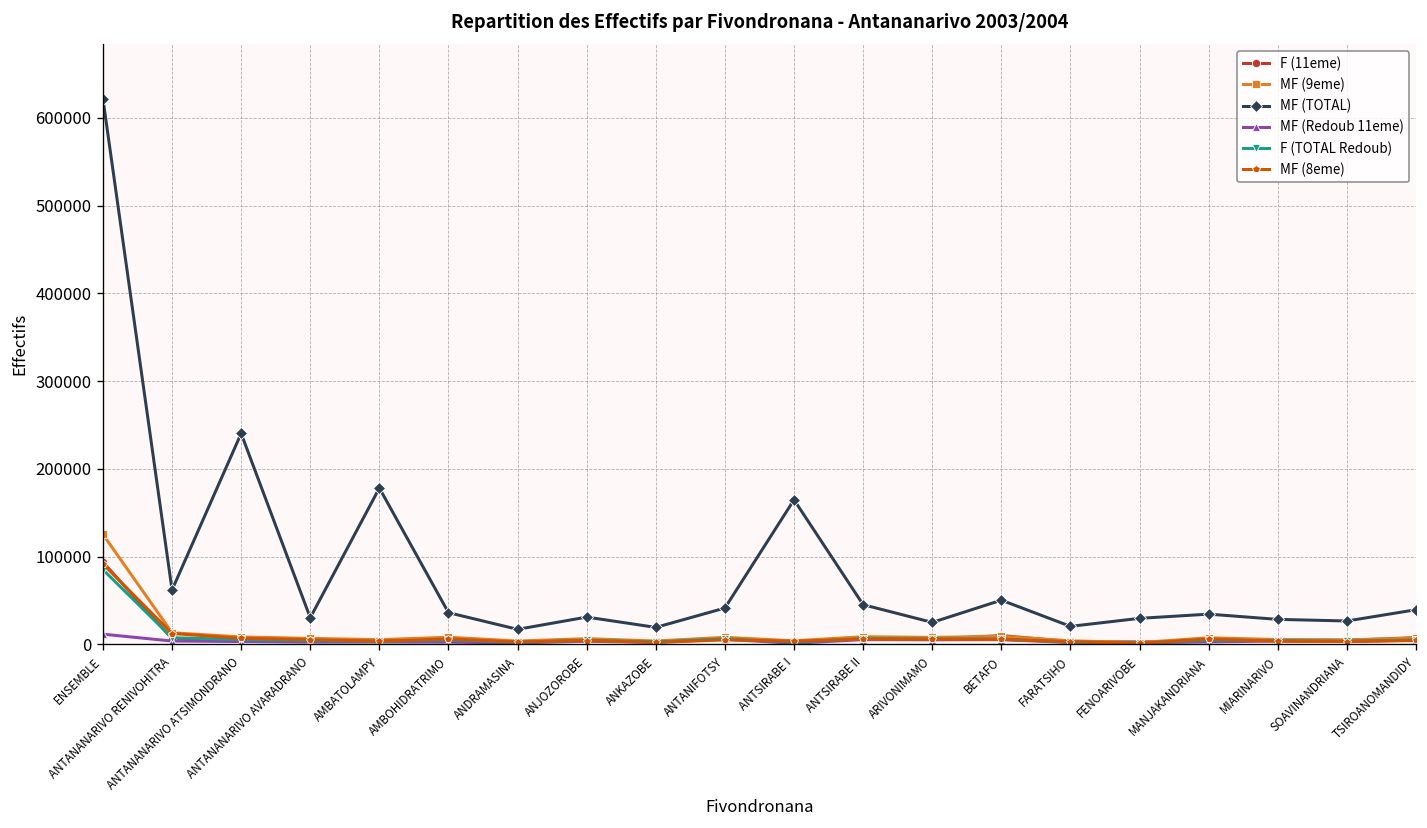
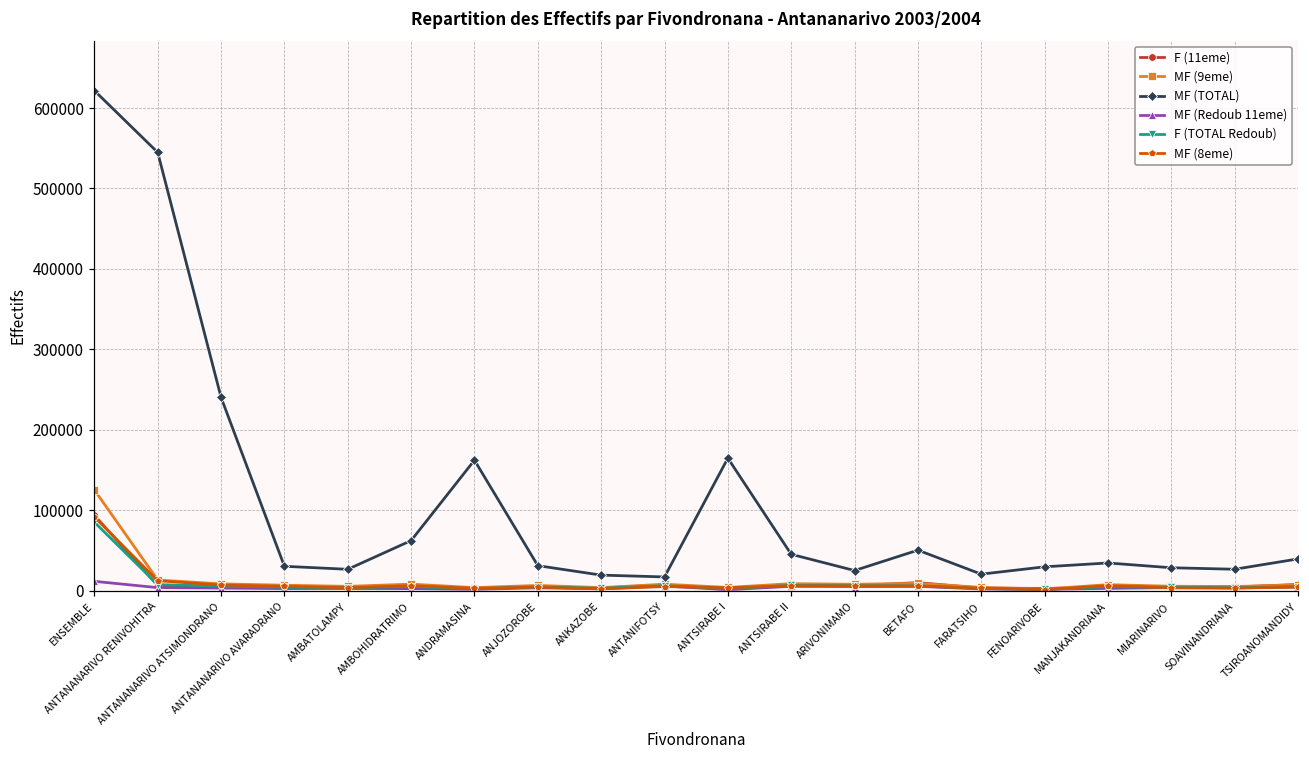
MF (TOTAL), ANTANANARIVO RENIVOHITRA: 60000 -> 540000
MF (TOTAL), AMBATOLAMPY: 180000 -> 30000
MF (TOTAL), AMBOHIDRATRIMO: 40000 -> 60000
MF (TOTAL), ANDRAMASINA: 20000 -> 160000
MF (TOTAL), ANTANIFOTSY: 40000 -> 20000
